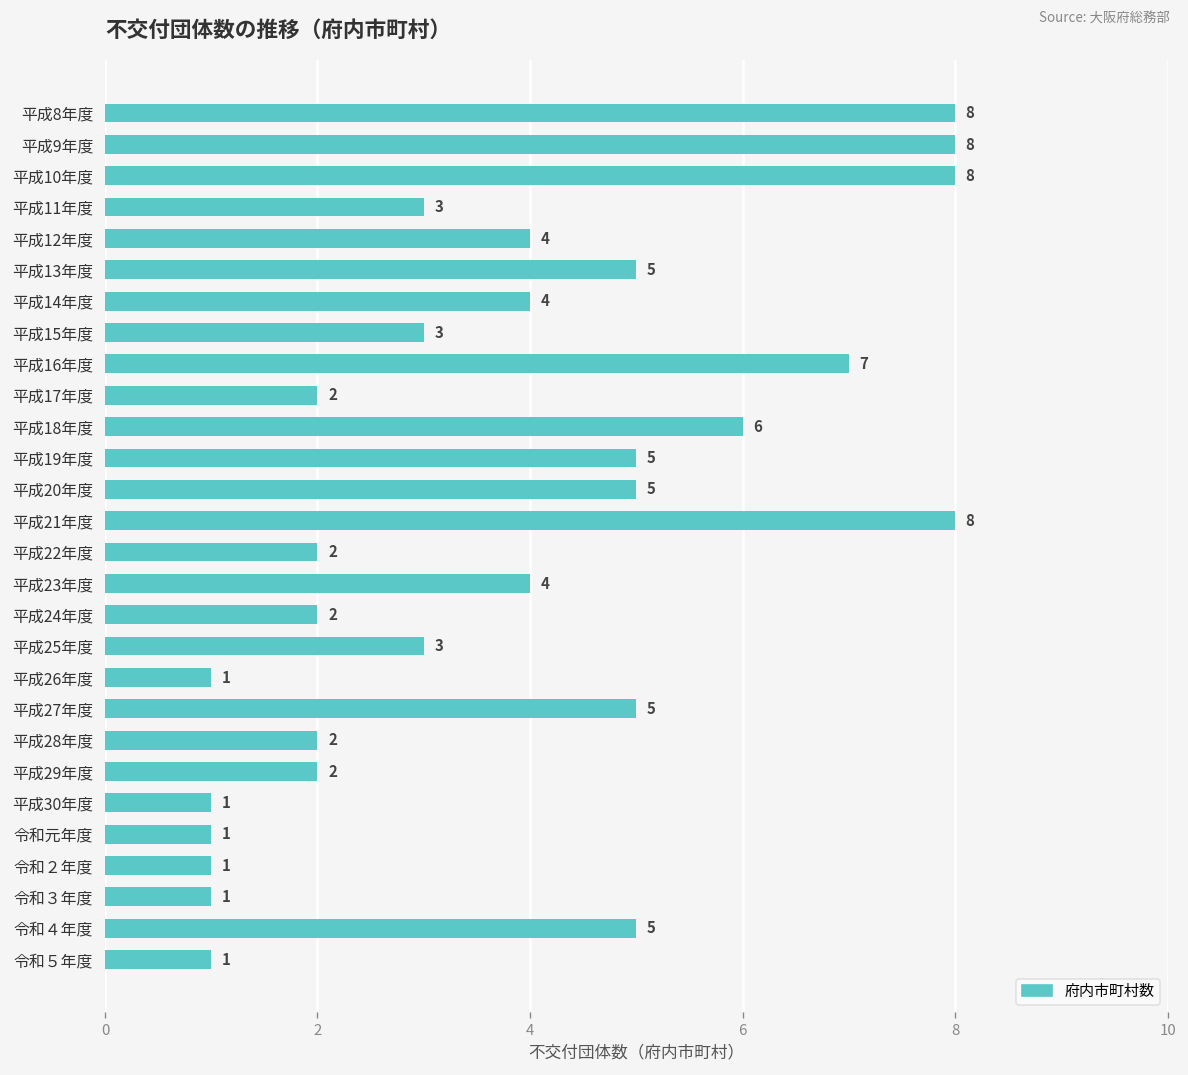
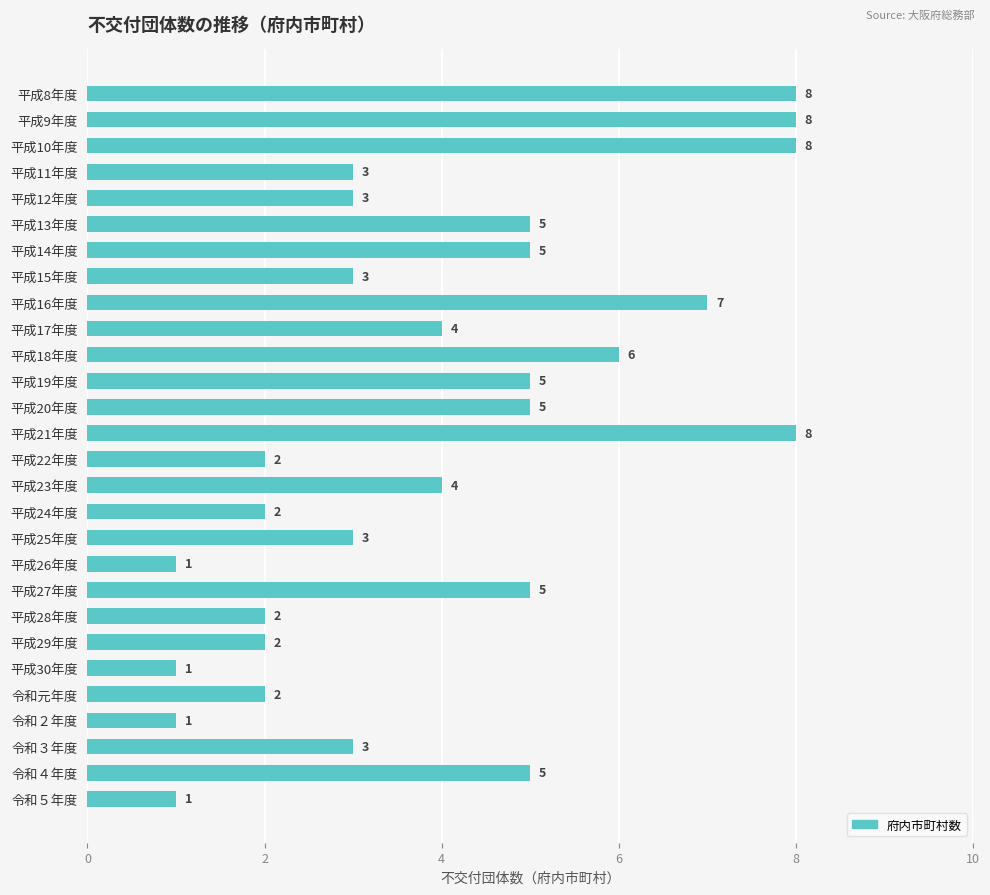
平成12年度: 4 -> 3
平成14年度: 4 -> 5
平成17年度: 2 -> 4
令和元年度: 1 -> 2
令和３年度: 1 -> 3
